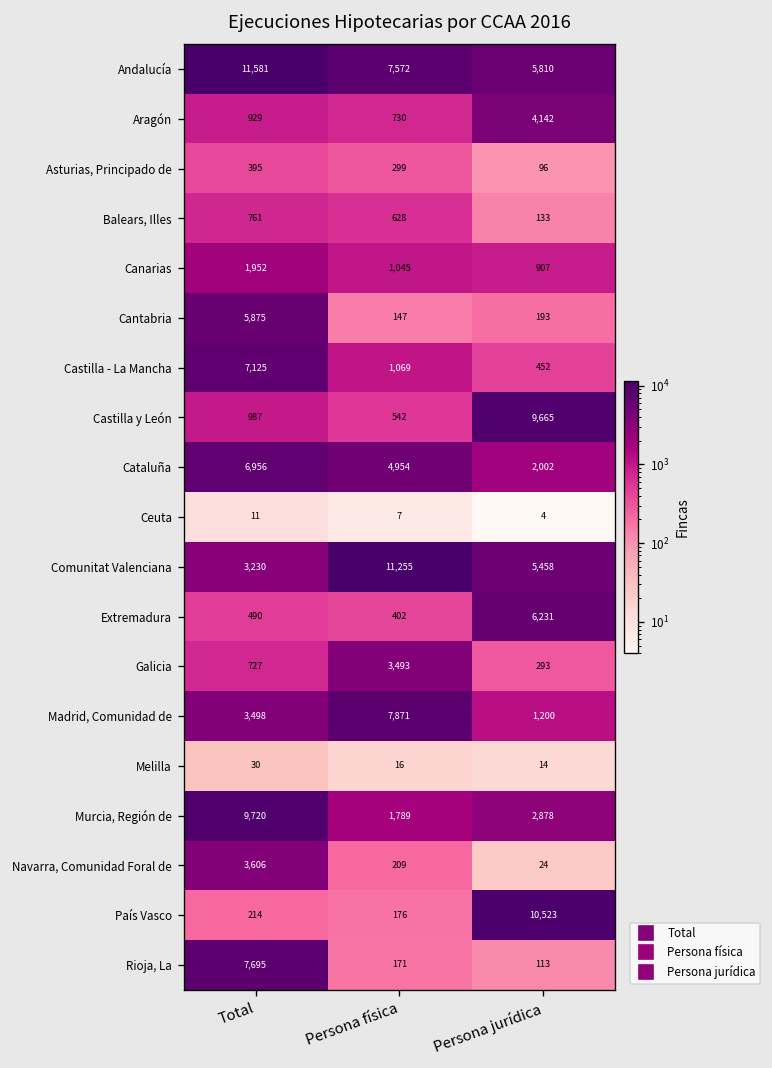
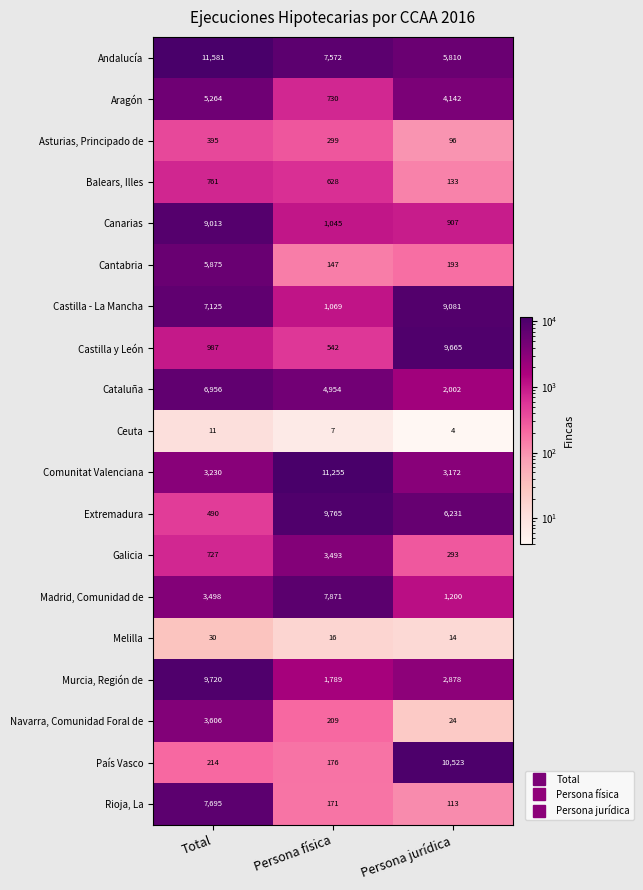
Aragón, Total: 929 -> 5,264
Canarias, Total: 1,952 -> 9,013
Castilla - La Mancha, Persona jurídica: 452 -> 9,081
Comunitat Valenciana, Persona jurídica: 5,458 -> 3,172
Extremadura, Persona física: 402 -> 9,765
